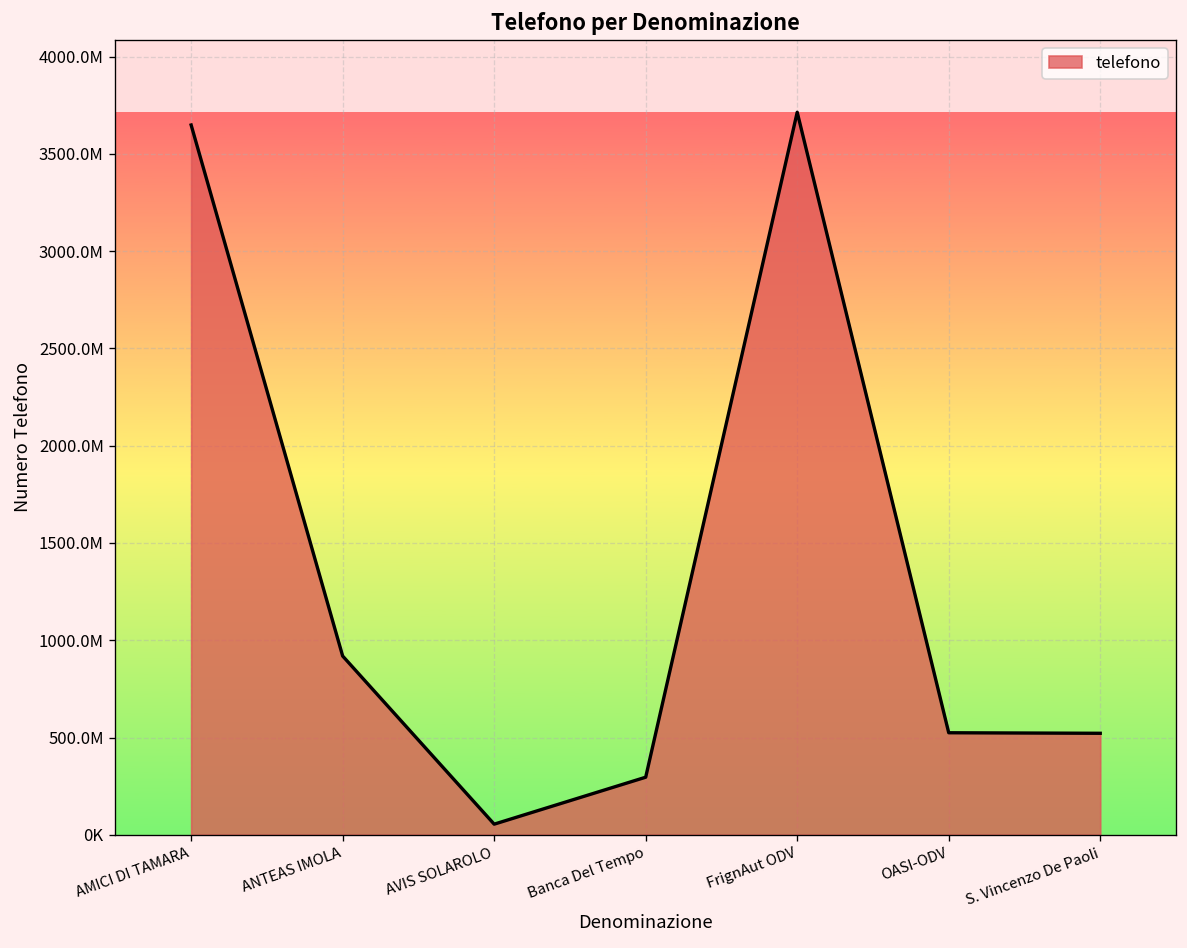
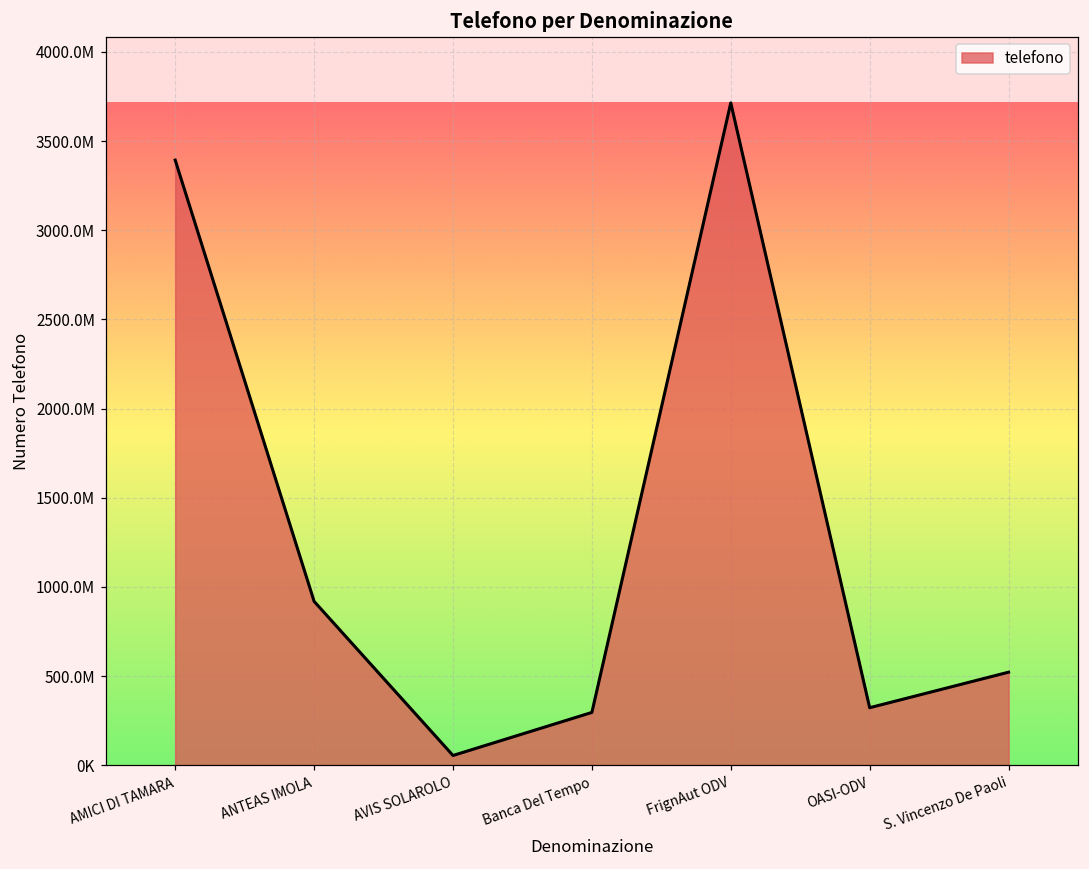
AMICI DI TAMARA: 3650000000 -> 3390000000
OASI-ODV: 520000000 -> 320000000
